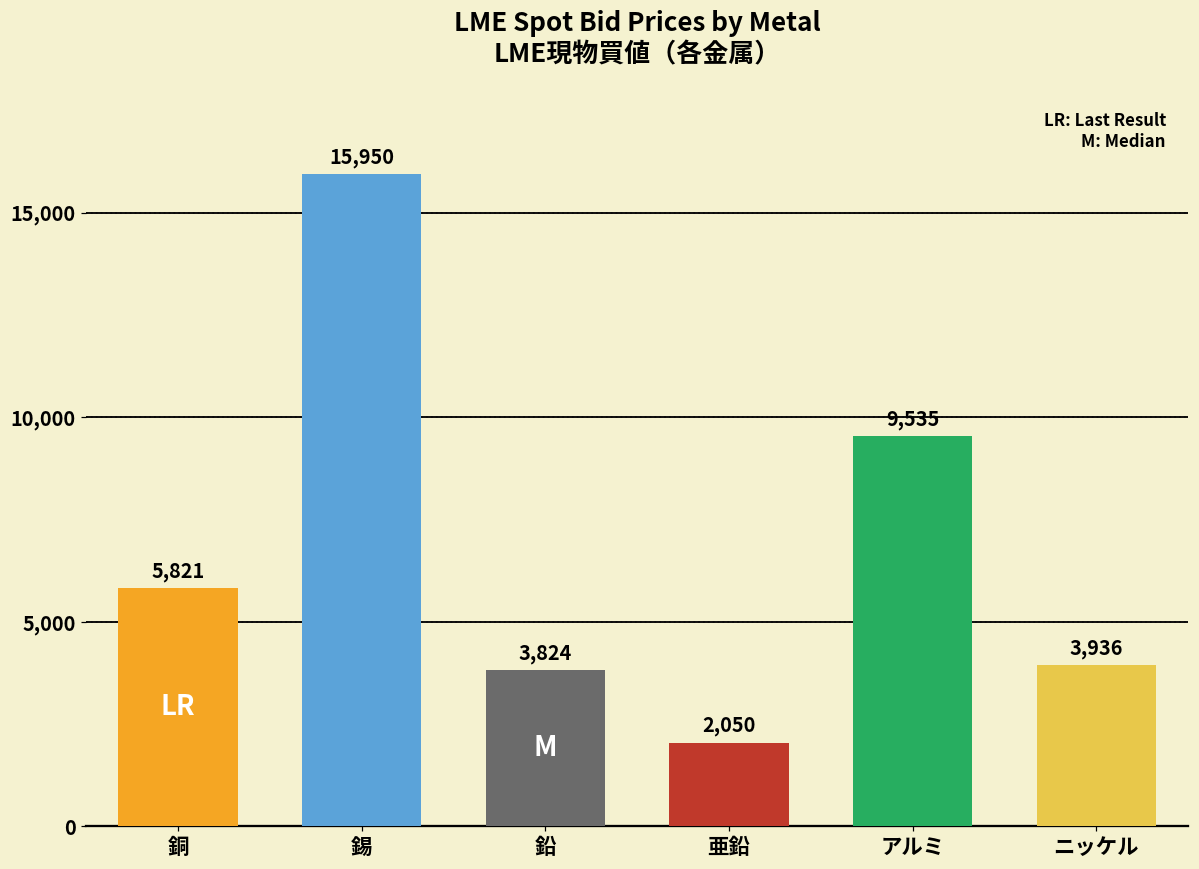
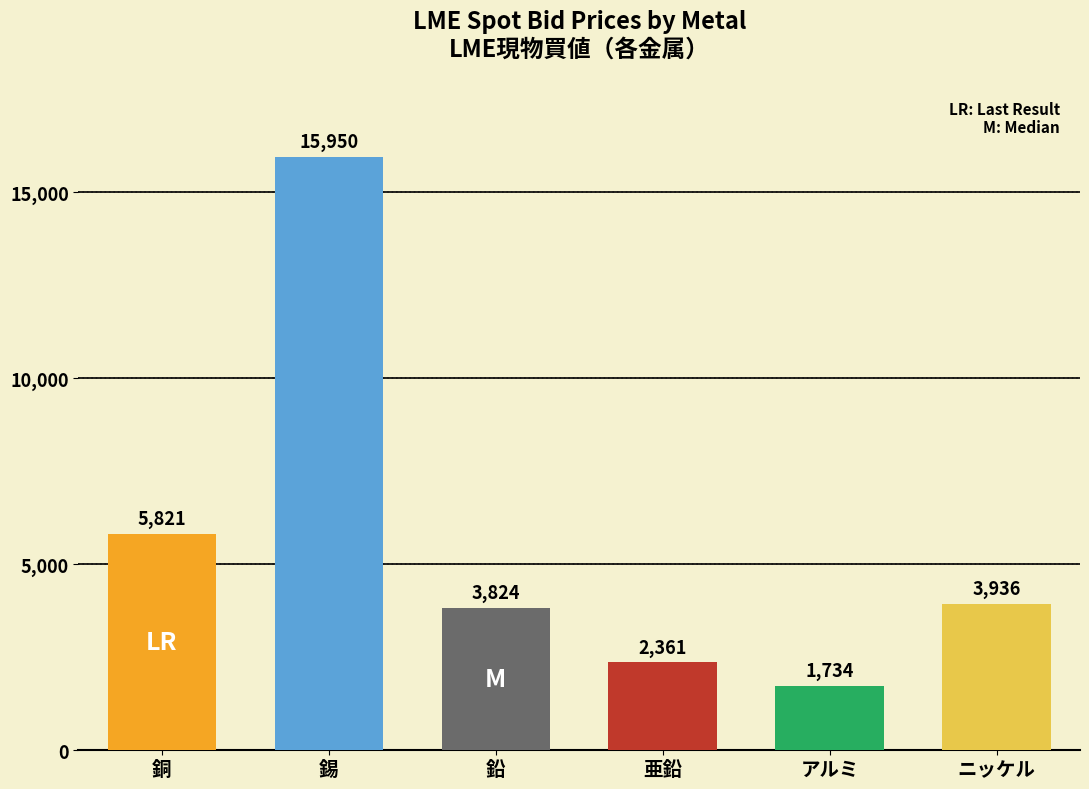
亜鉛: 2,050 -> 2,361
アルミ: 9,535 -> 1,734
